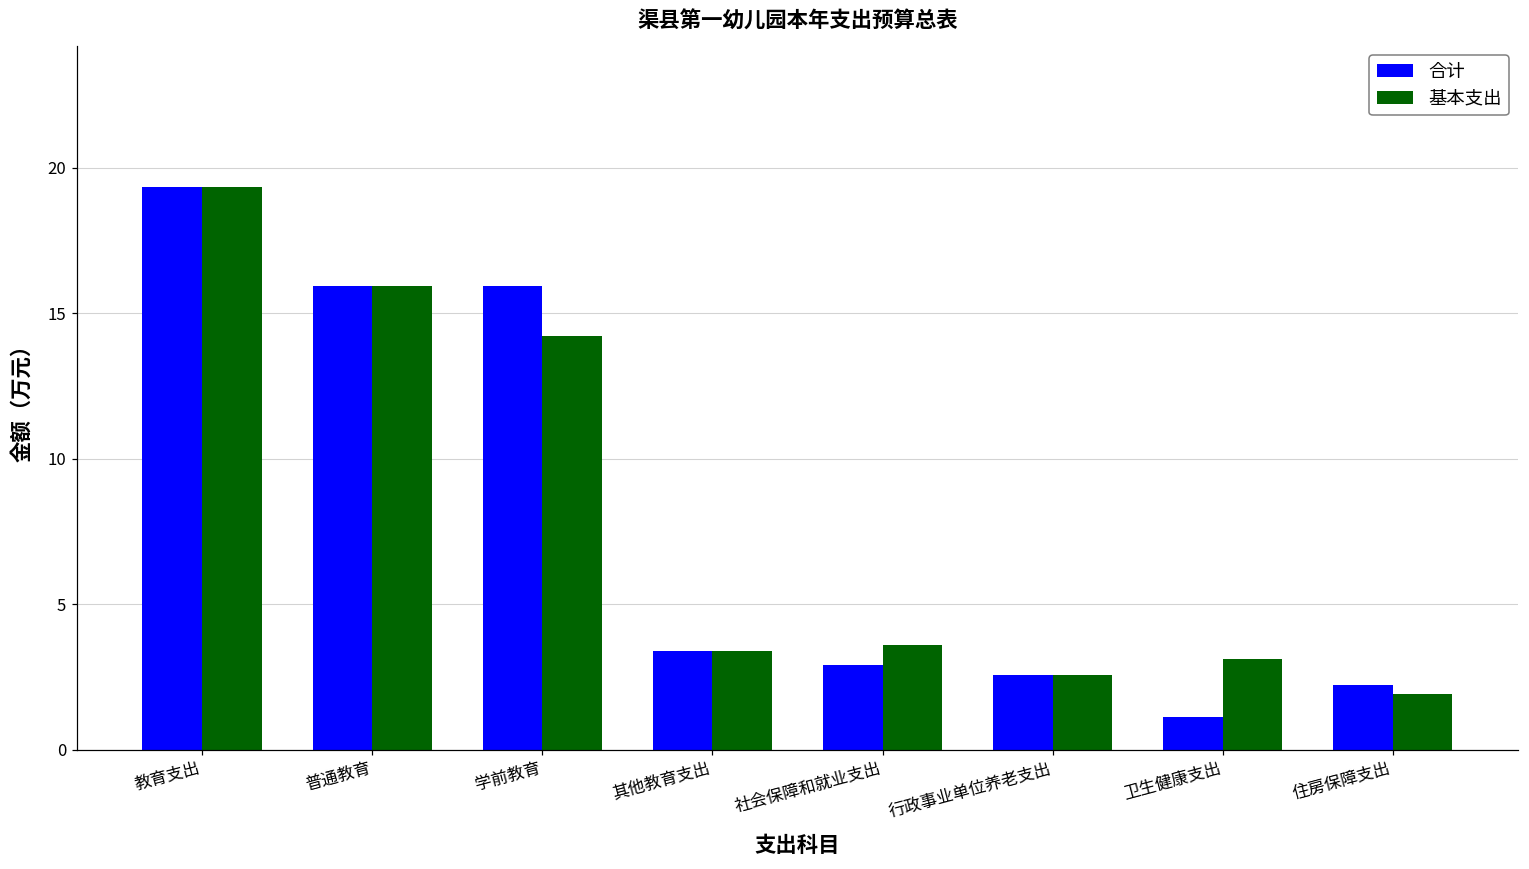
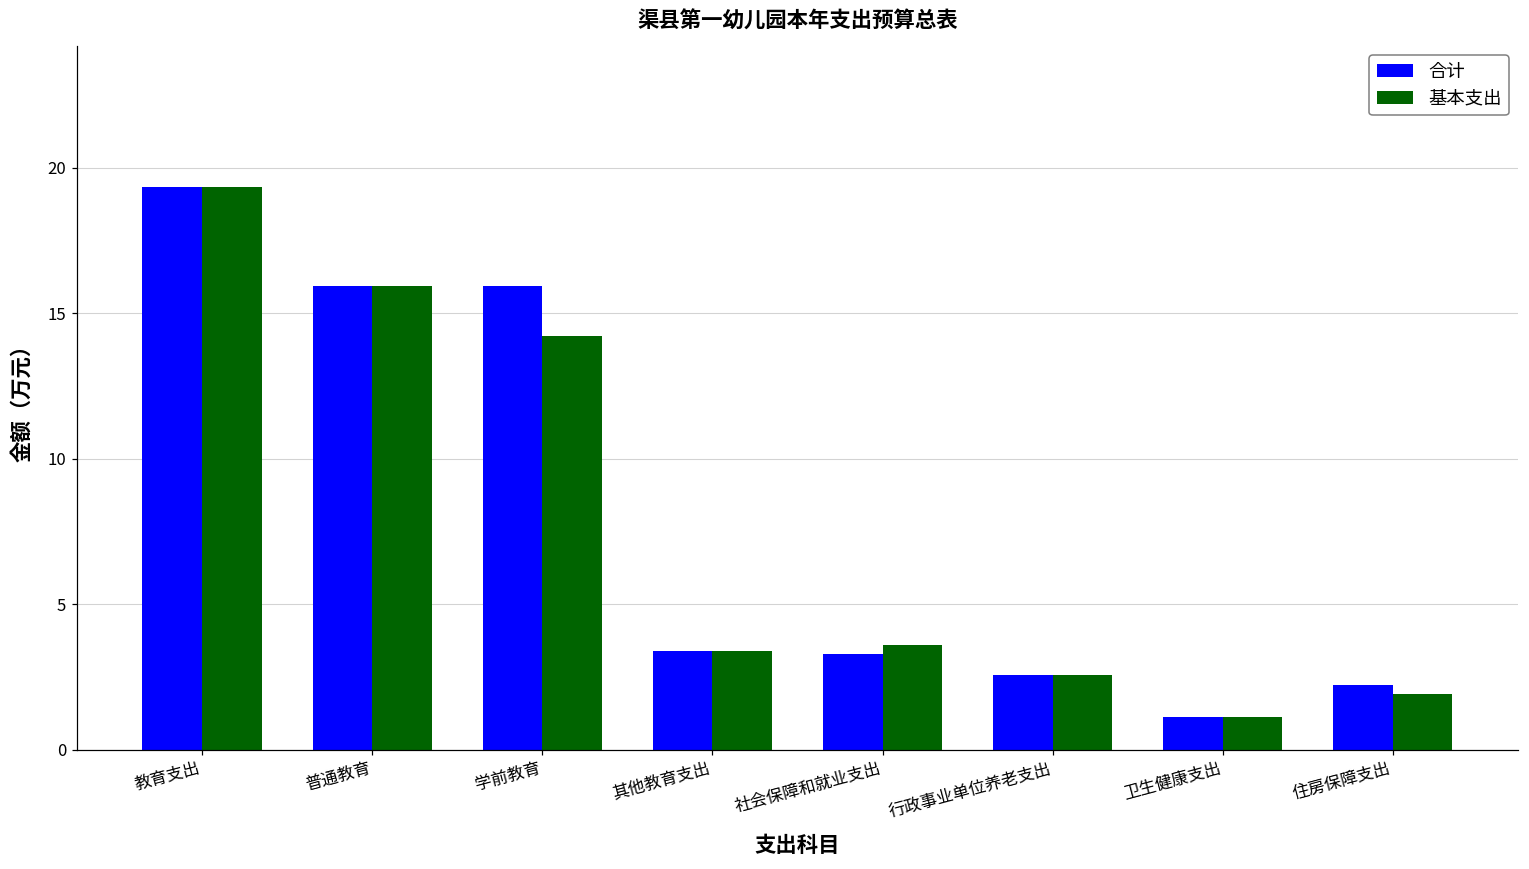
合计, 社会保障和就业支出: 2.9 -> 3.3
基本支出, 卫生健康支出: 3.1 -> 1.1
